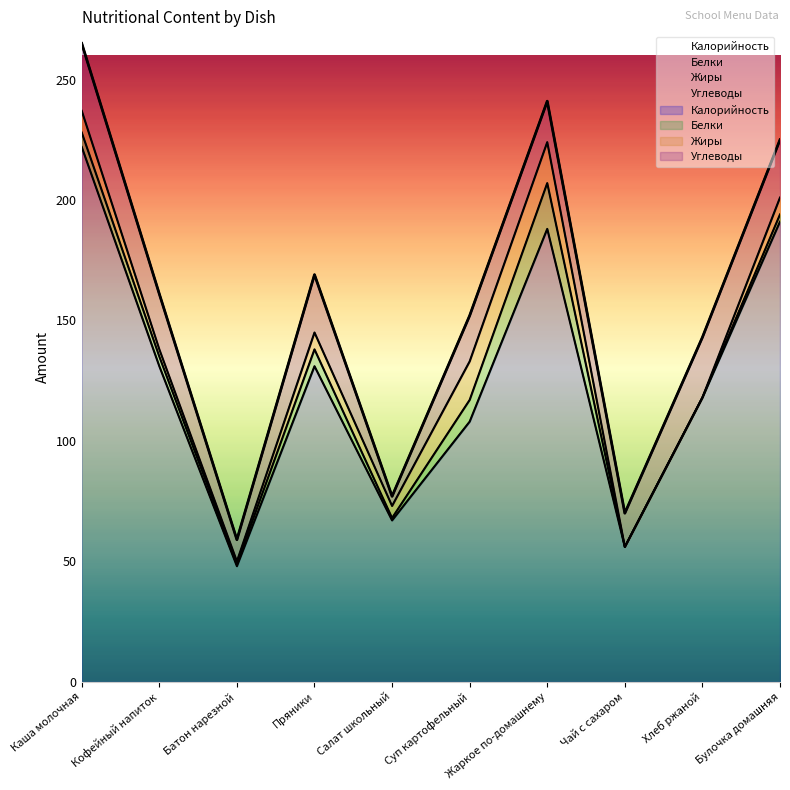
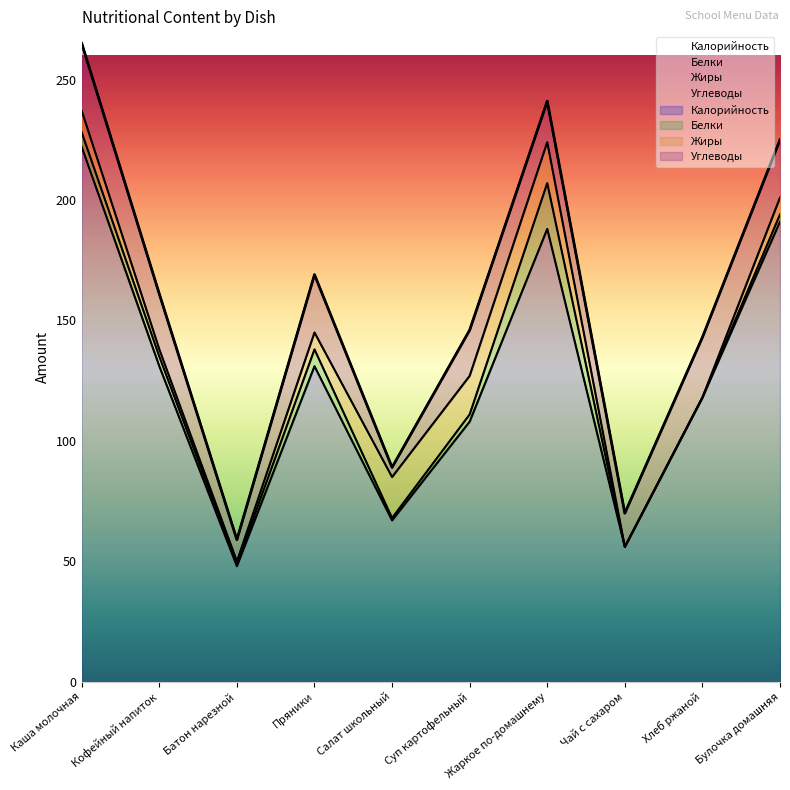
Жиры, Салат школьный: 5 -> 17
Белки, Суп картофельный: 9 -> 3
